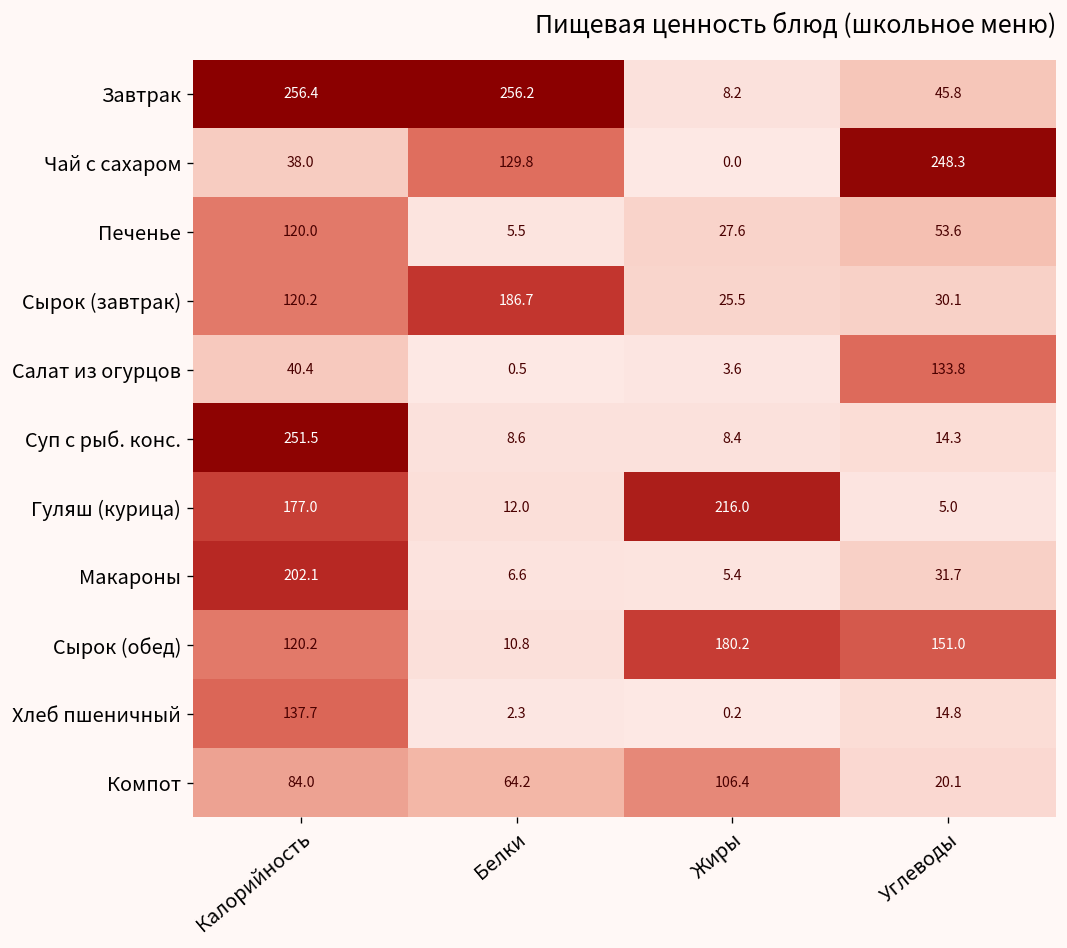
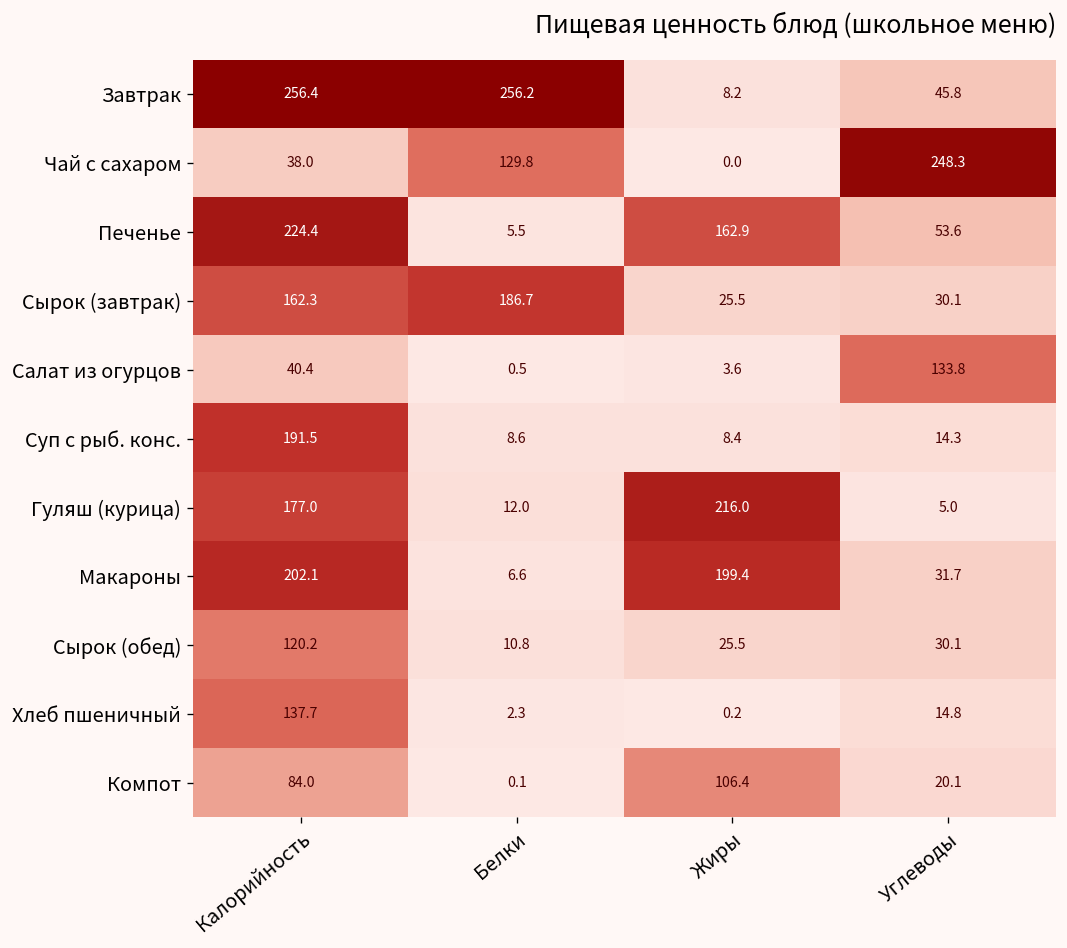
Печенье, Калорийность: 120.0 -> 224.4
Печенье, Жиры: 27.6 -> 162.9
Сырок (завтрак), Калорийность: 120.2 -> 162.3
Суп с рыб. конс., Калорийность: 251.5 -> 191.5
Макароны, Жиры: 5.4 -> 199.4
Сырок (обед), Жиры: 180.2 -> 25.5
Сырок (обед), Углеводы: 151.0 -> 30.1
Компот, Белки: 64.2 -> 0.1
